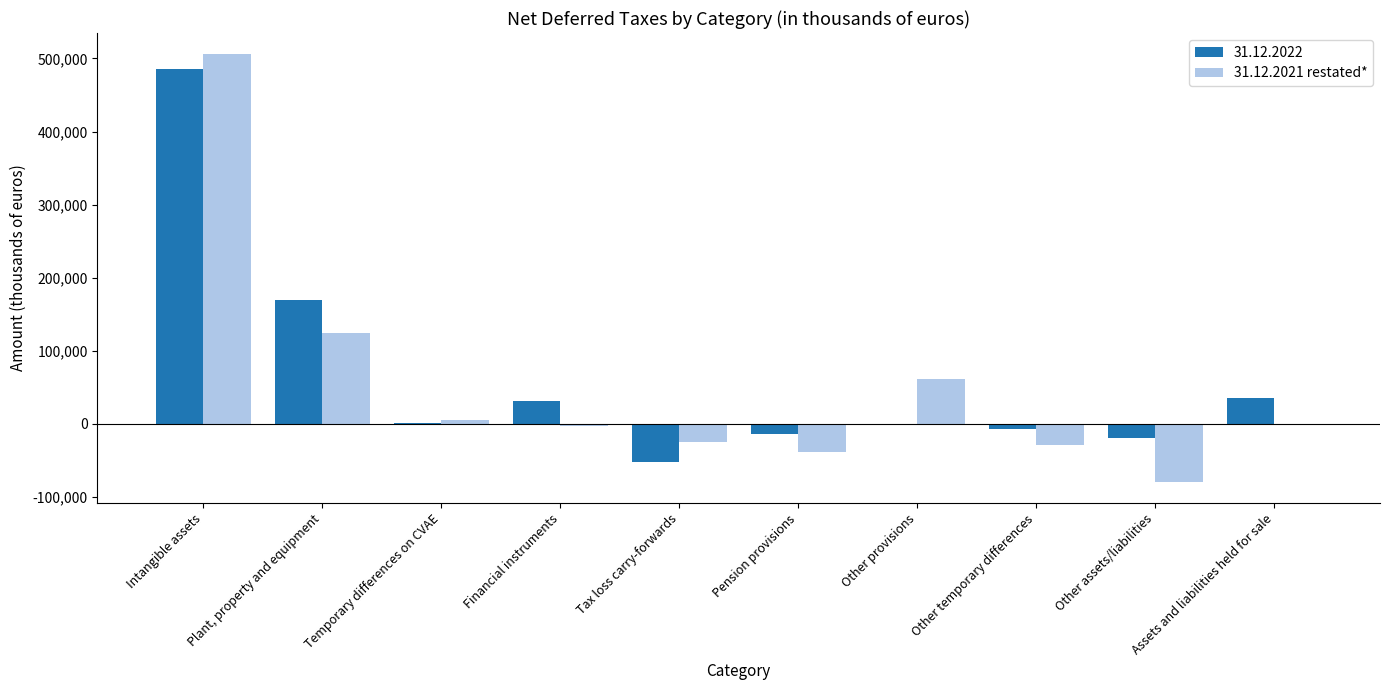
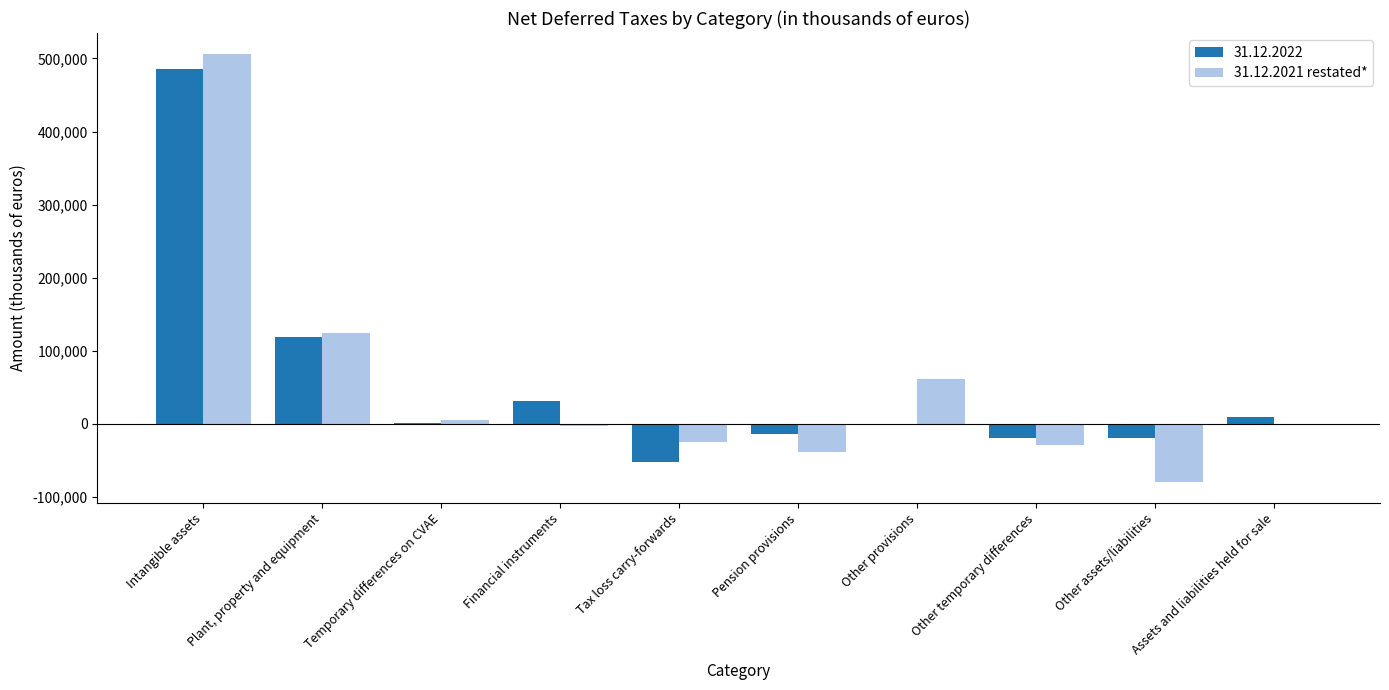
31.12.2022, Plant, property and equipment: 170,000 -> 120,000
31.12.2022, Other temporary differences: -10,000 -> -20,000
31.12.2022, Assets and liabilities held for sale: 40,000 -> 10,000
